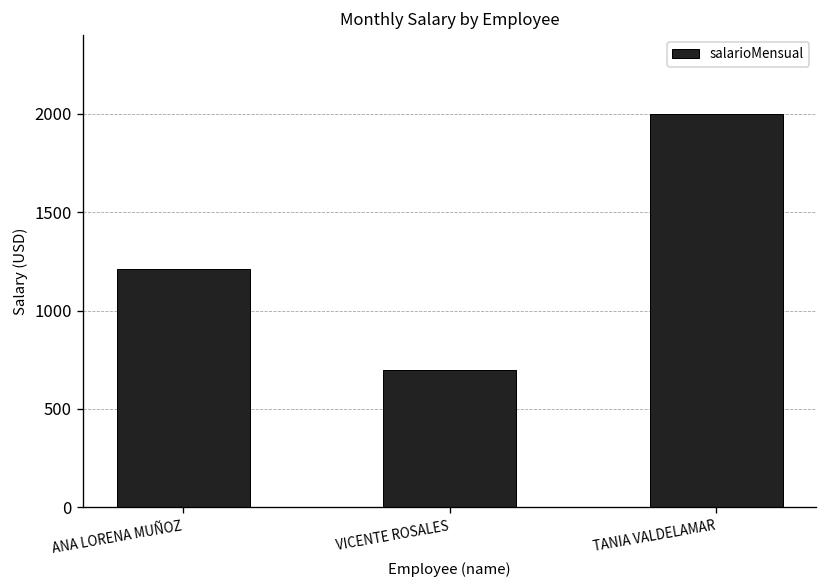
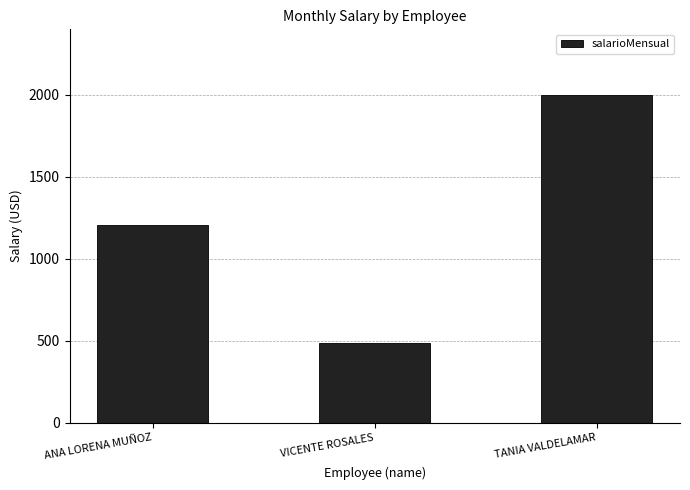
VICENTE ROSALES: 700 -> 490
